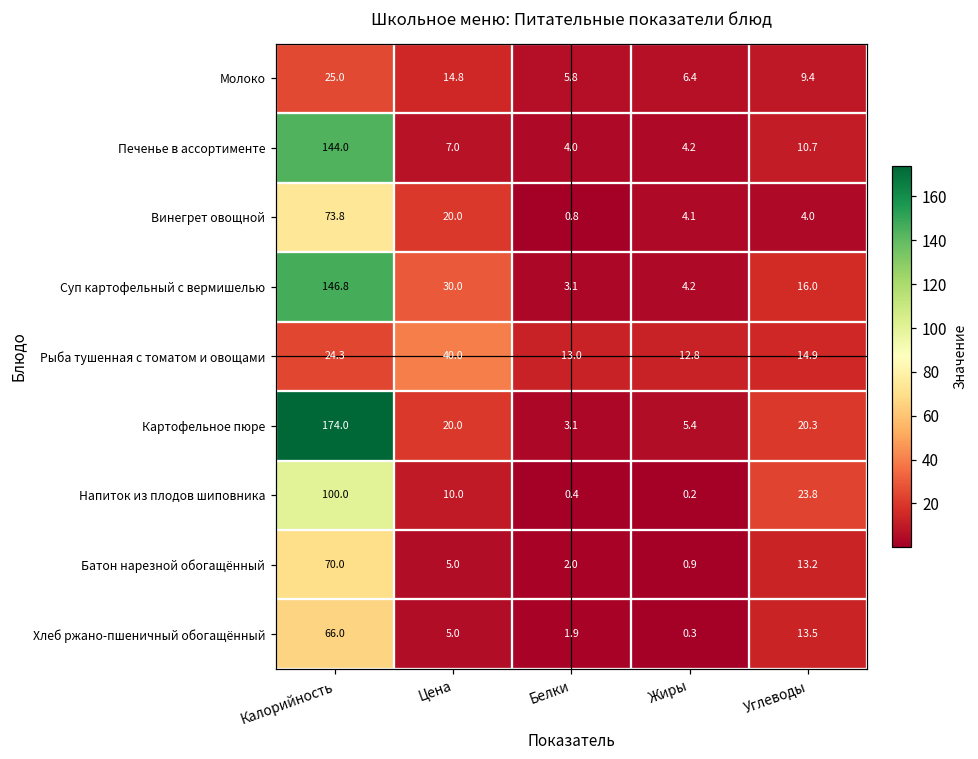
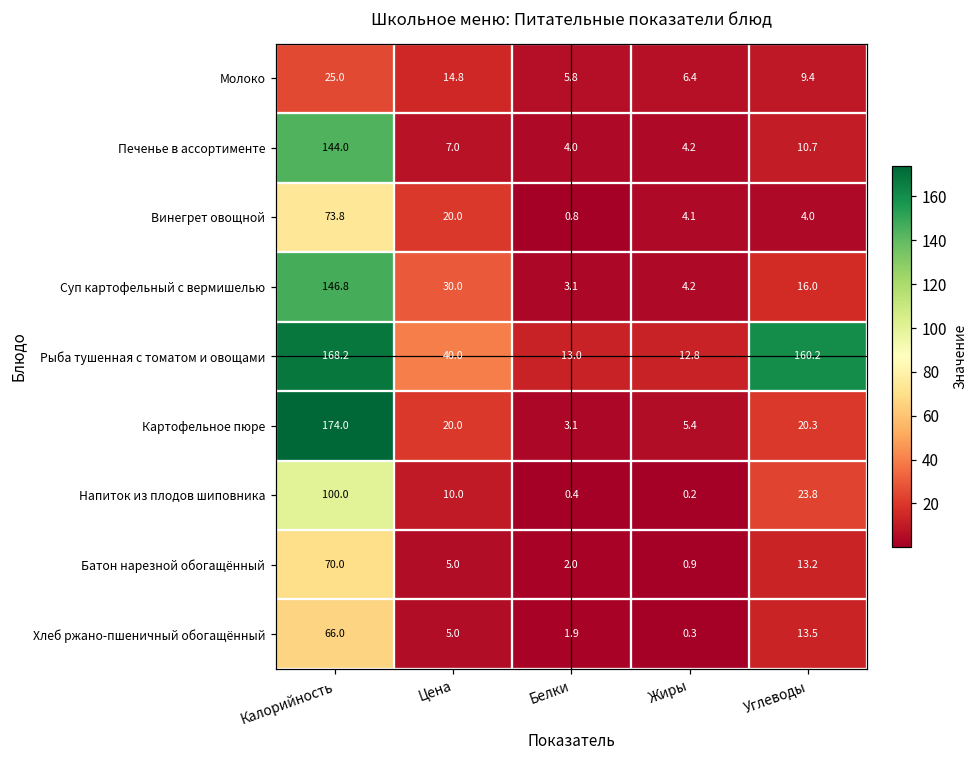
Рыба тушенная с томатом и овощами, Калорийность: 24.3 -> 168.2
Рыба тушенная с томатом и овощами, Углеводы: 14.9 -> 160.2
